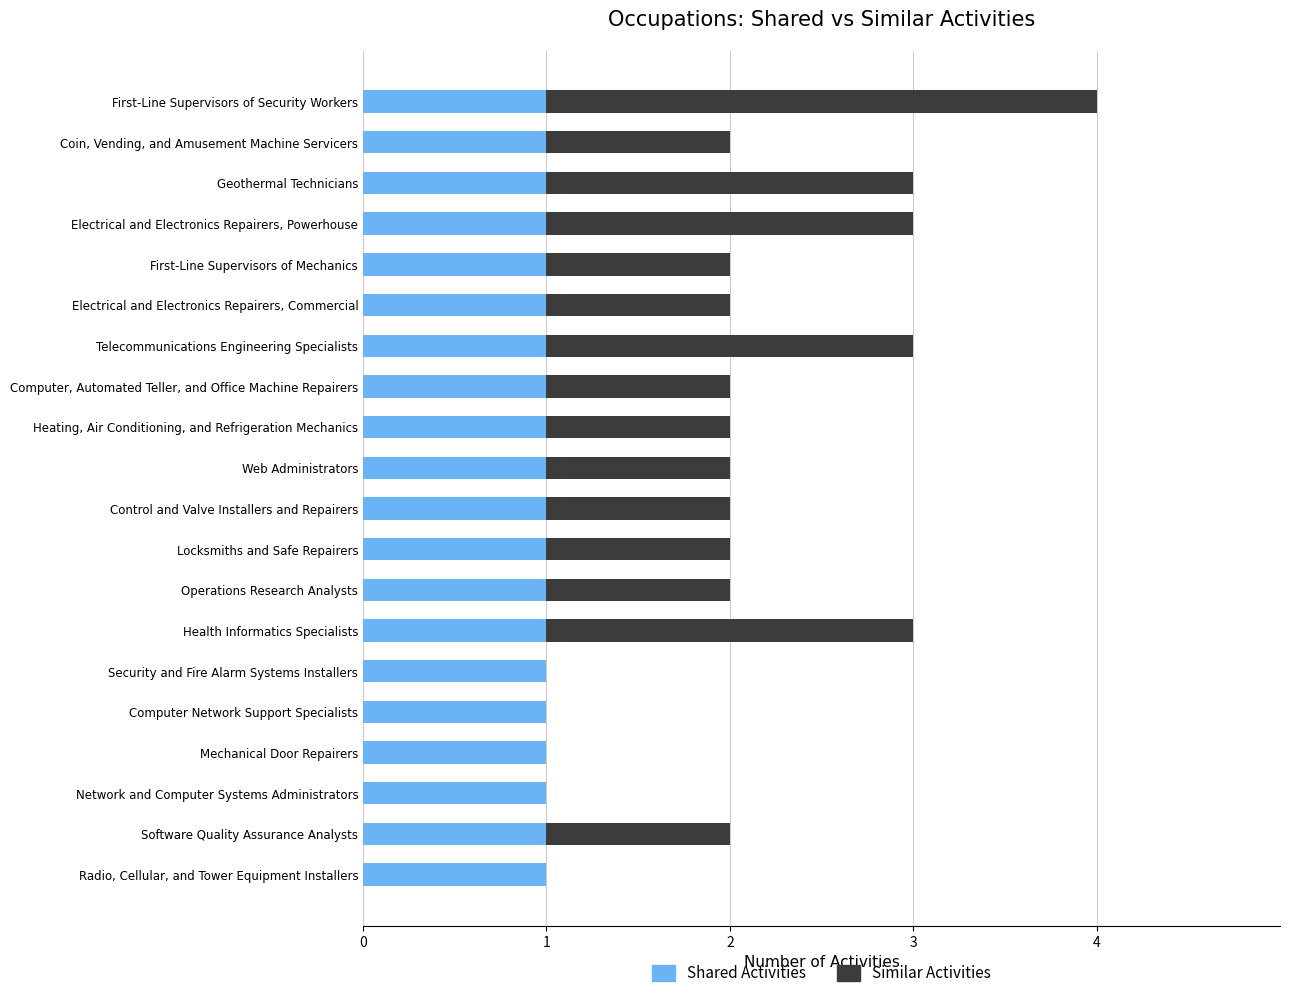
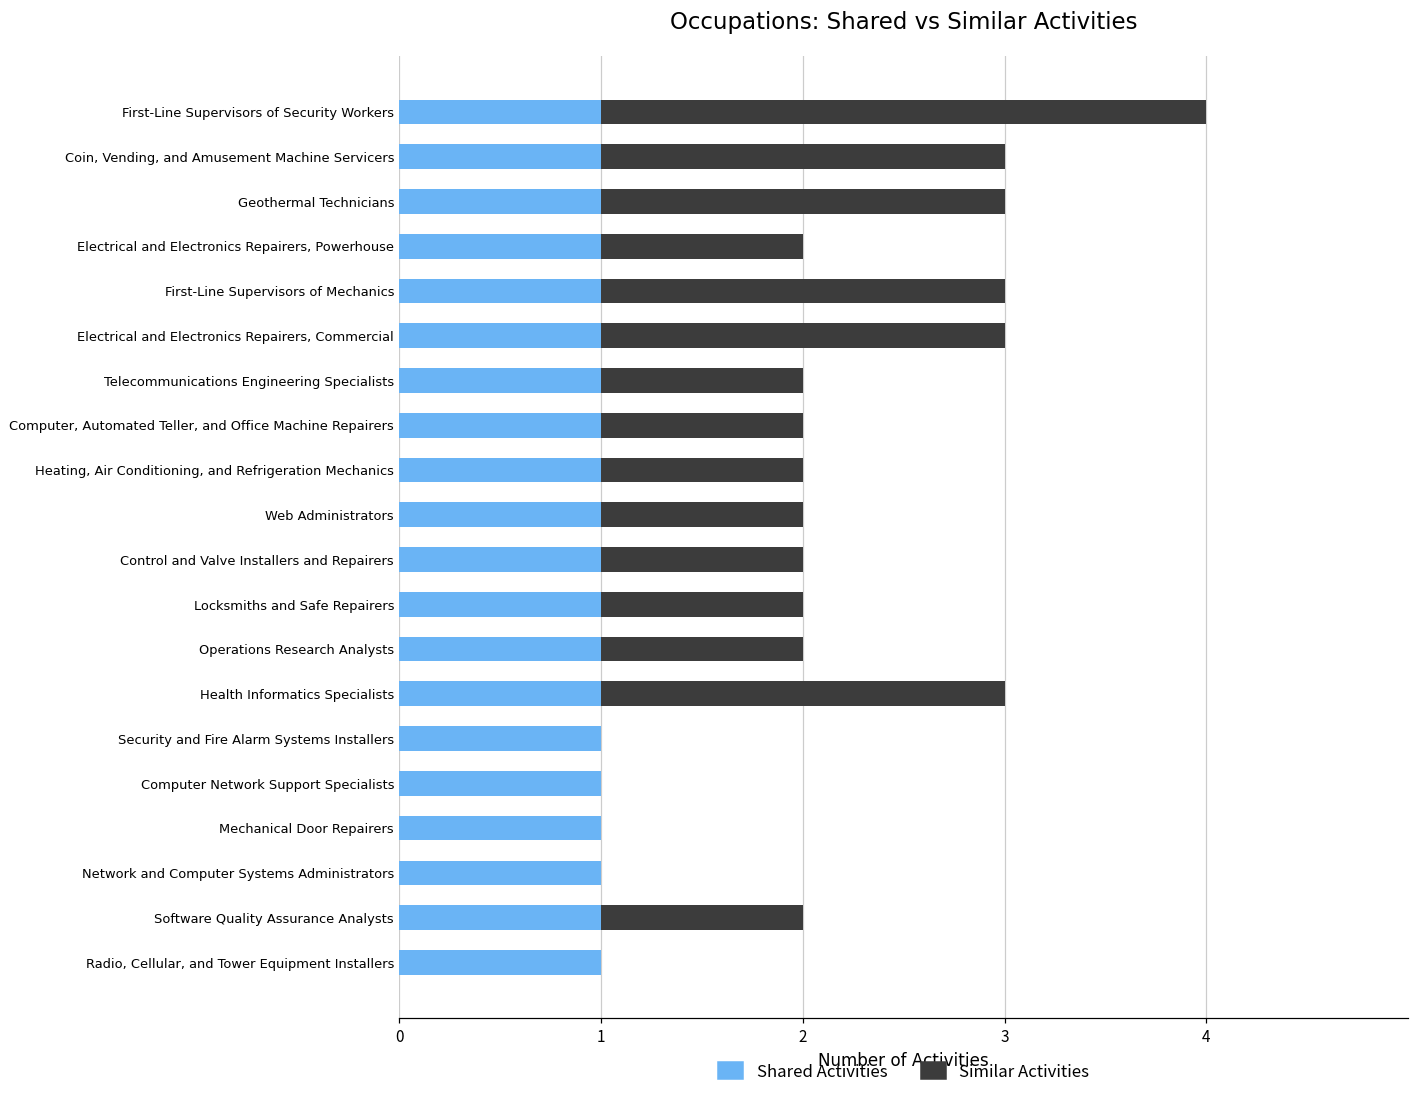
Similar Activities, Coin, Vending, and Amusement Machine Servicers: 1 -> 2
Similar Activities, Electrical and Electronics Repairers, Powerhouse: 2 -> 1
Similar Activities, First-Line Supervisors of Mechanics: 1 -> 2
Similar Activities, Electrical and Electronics Repairers, Commercial: 1 -> 2
Similar Activities, Telecommunications Engineering Specialists: 2 -> 1
